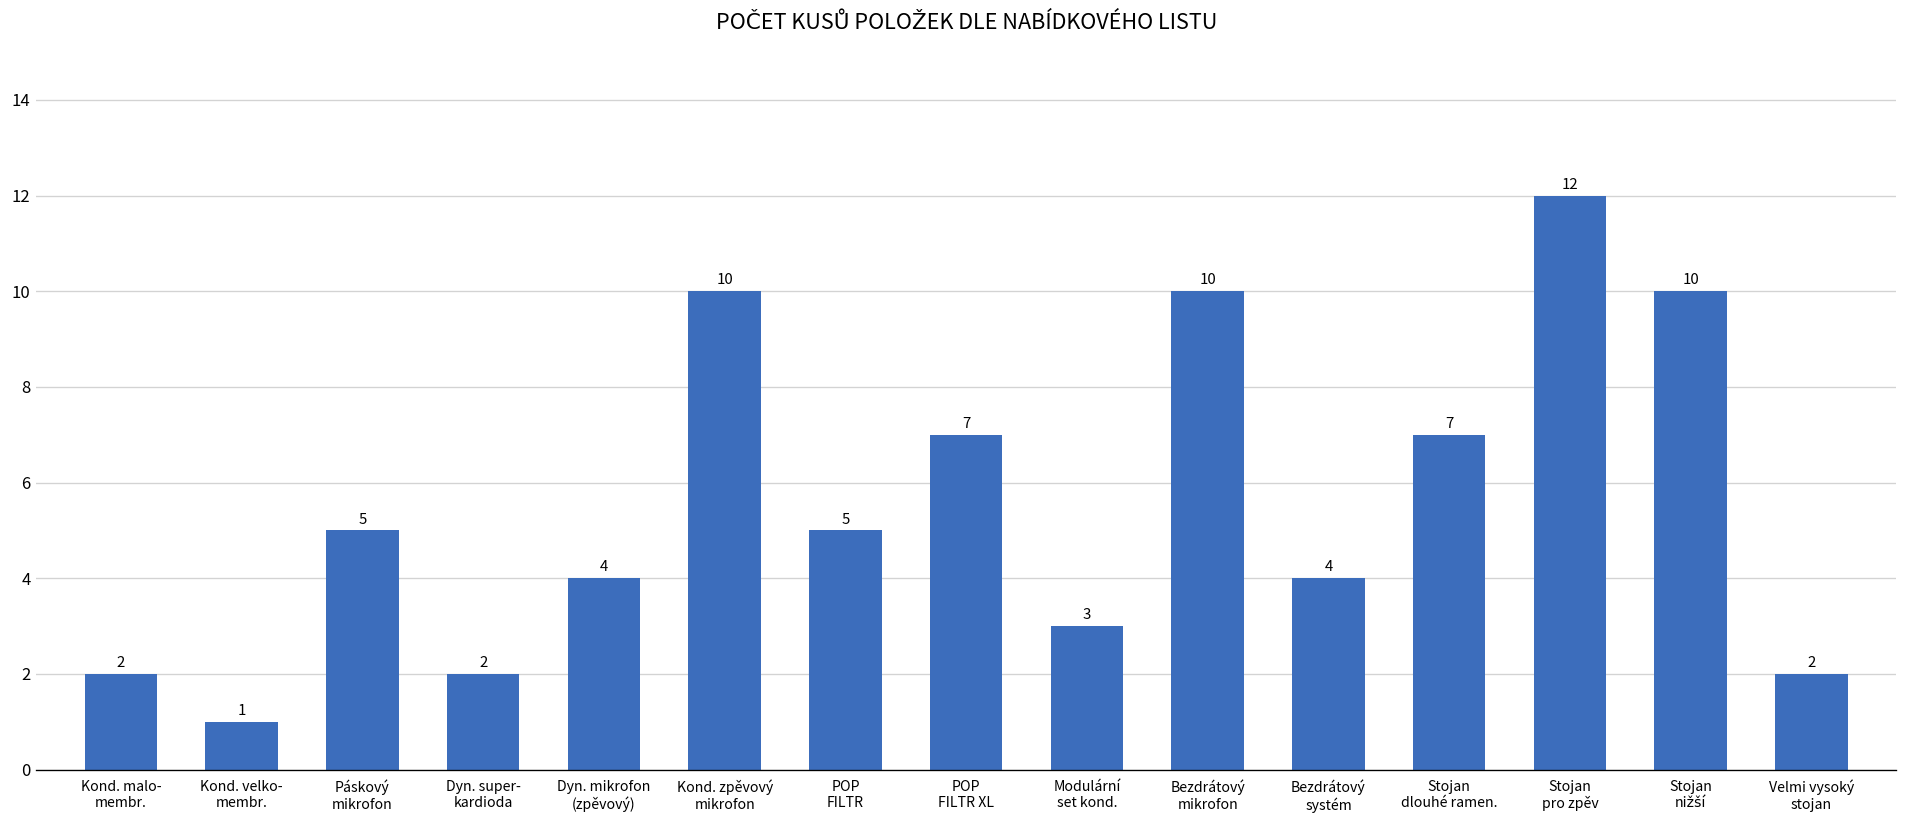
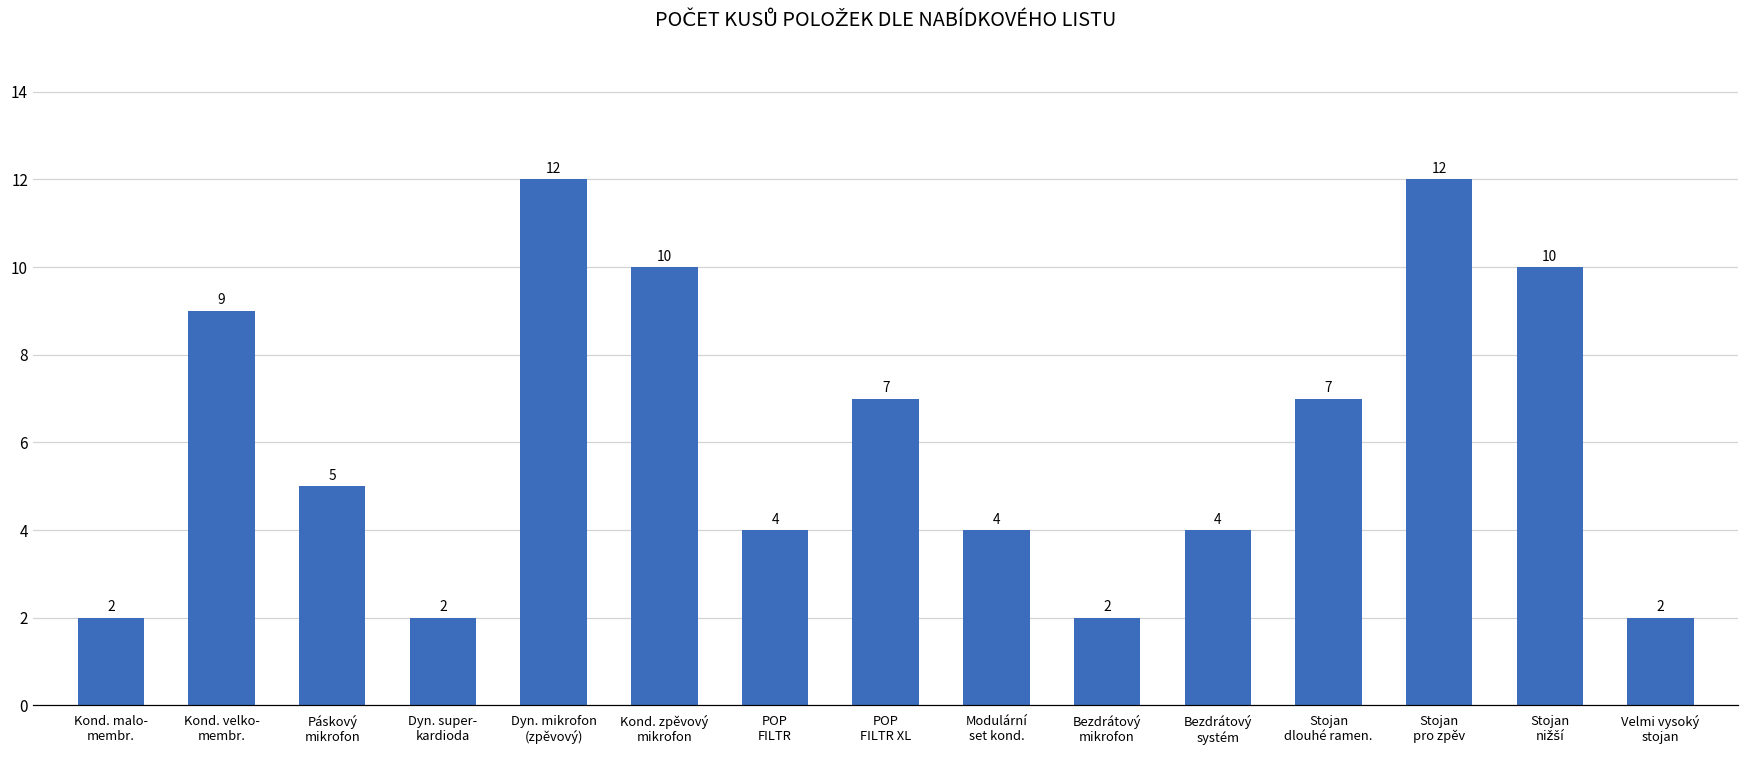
Kond. velko- membr.: 1 -> 9
Dyn. mikrofon (zpěvový): 4 -> 12
POP FILTR: 5 -> 4
Modulární set kond.: 3 -> 4
Bezdrátový mikrofon: 10 -> 2
